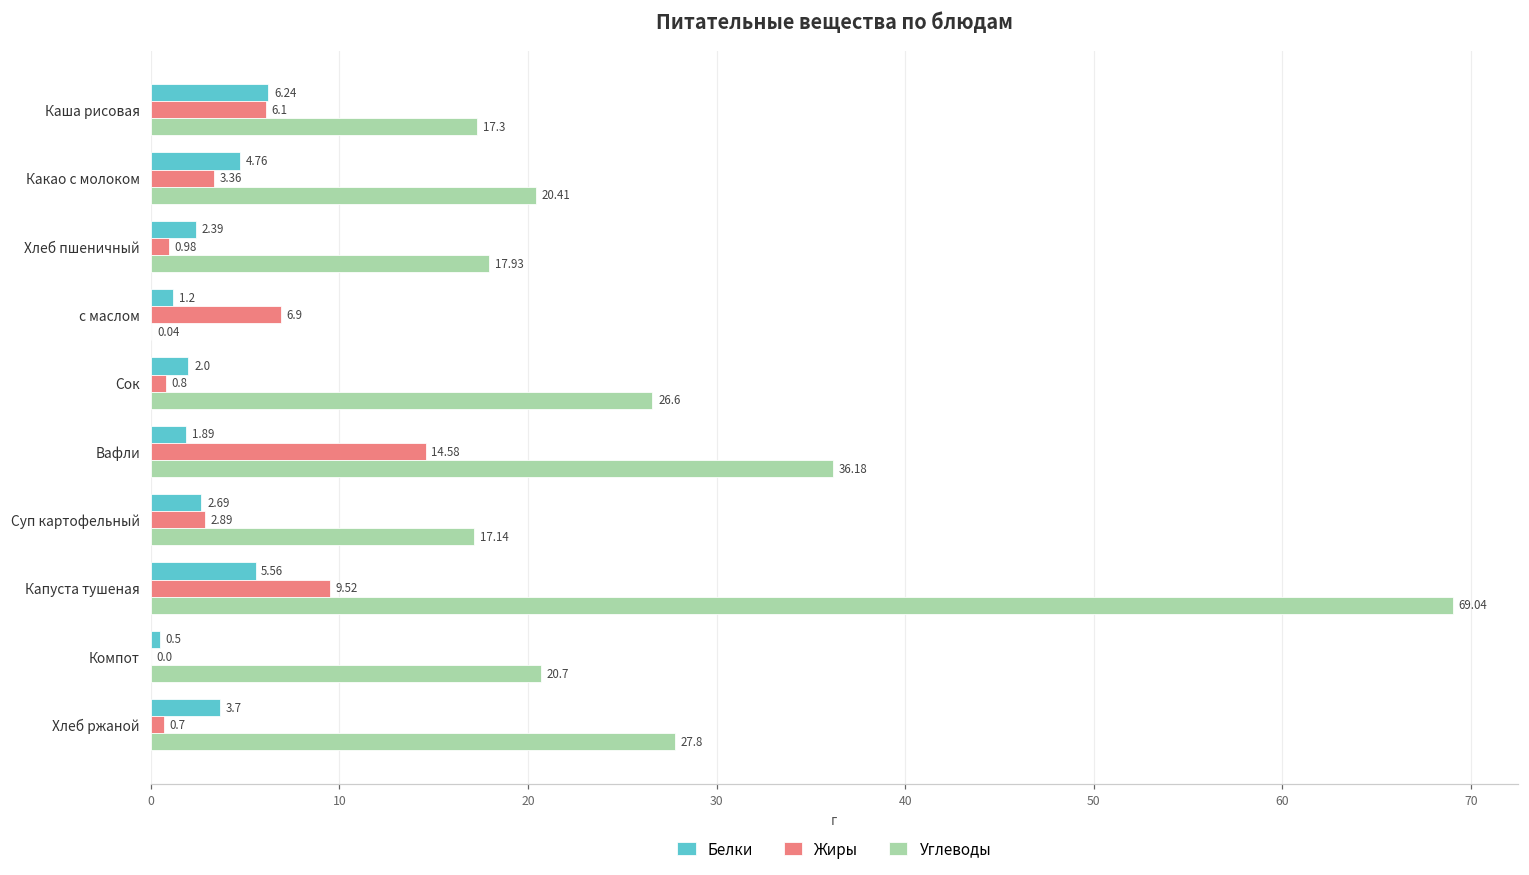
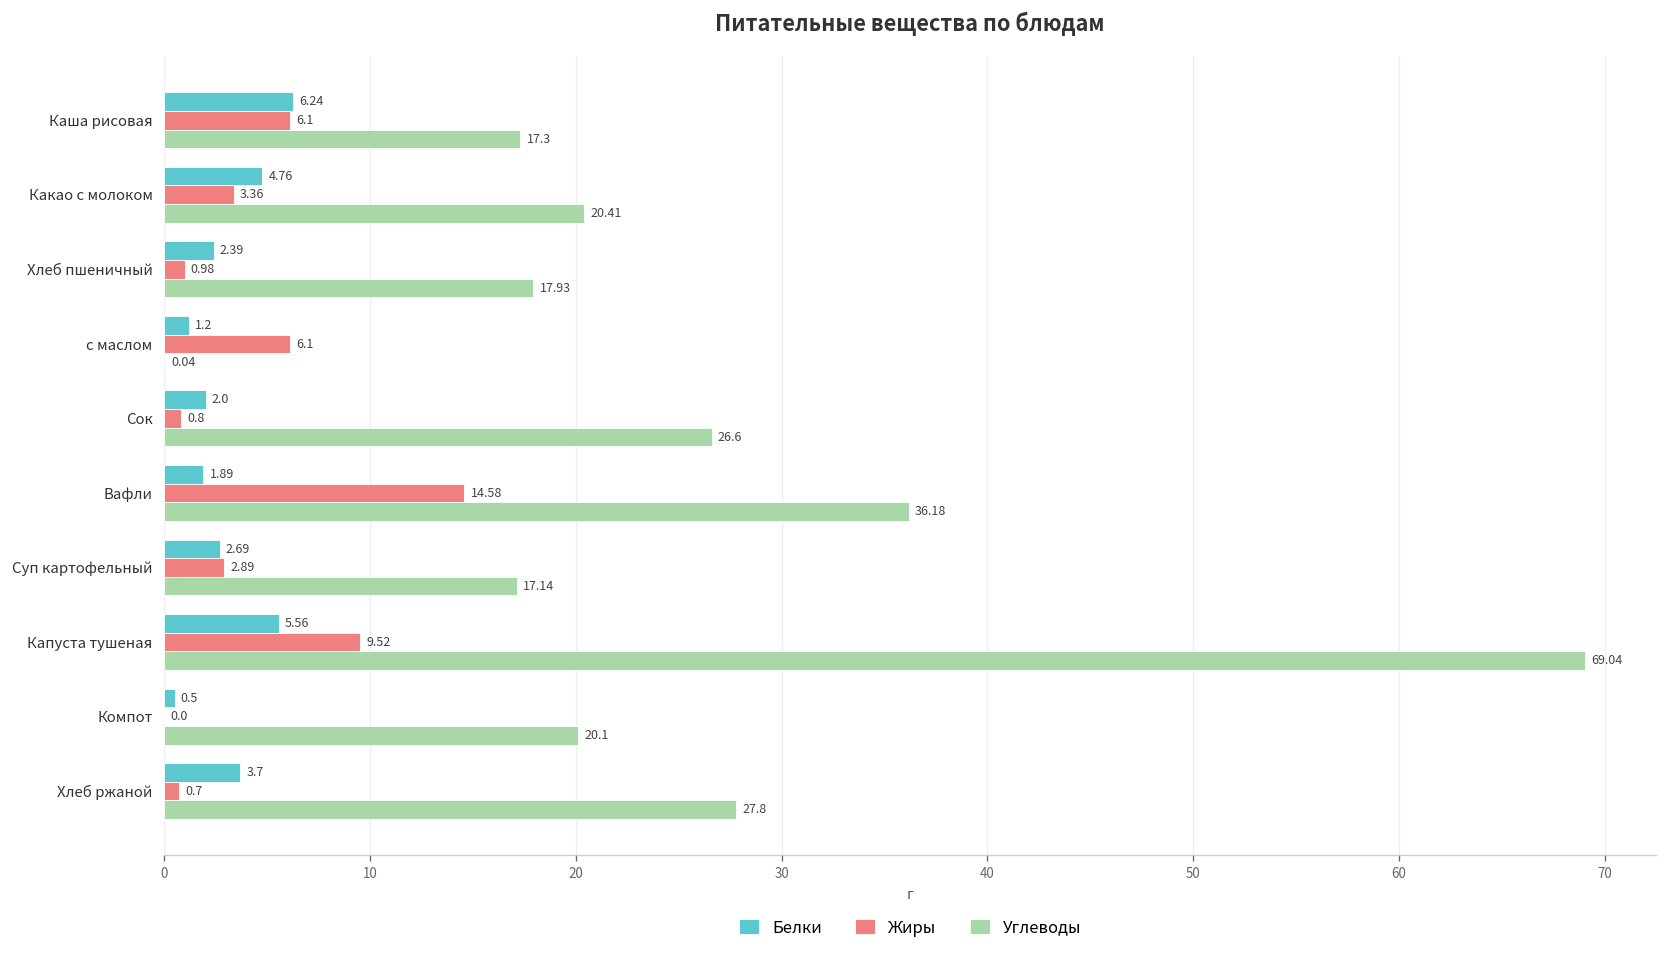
Жиры, с маслом: 6.9 -> 6.1
Углеводы, Компот: 20.7 -> 20.1
